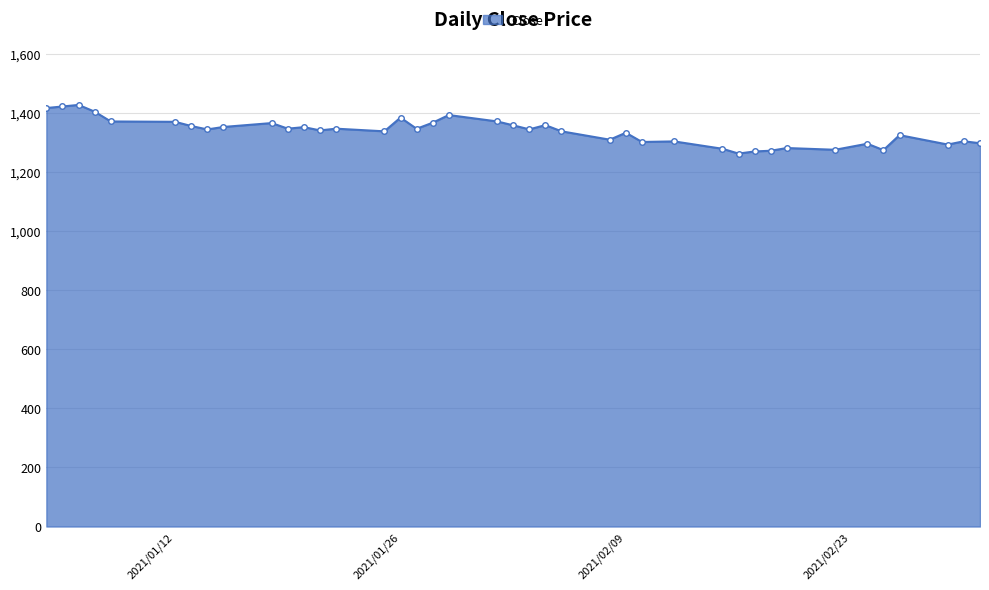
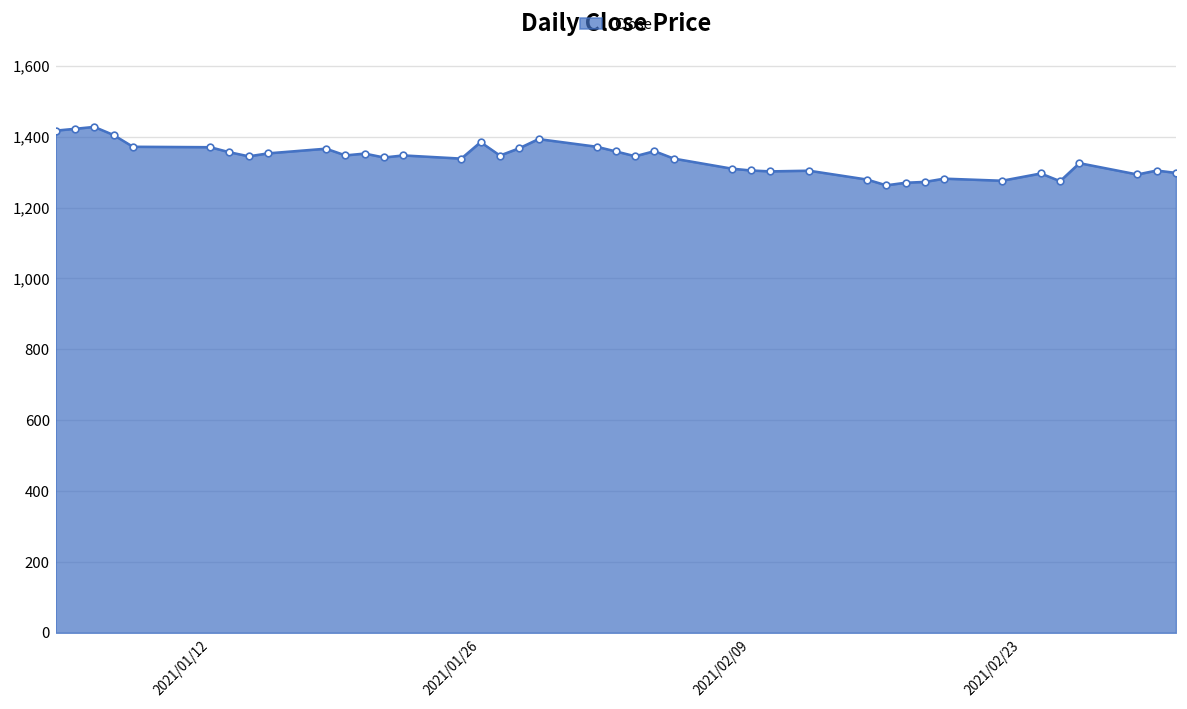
2021/02/09: 1,330 -> 1,300
